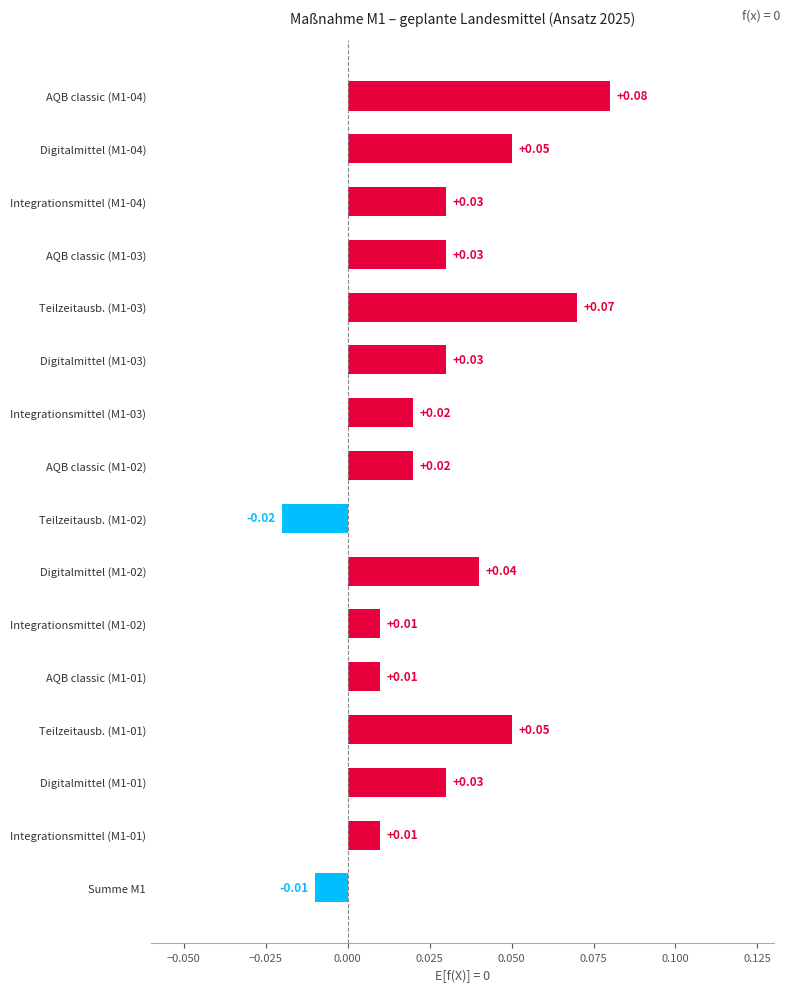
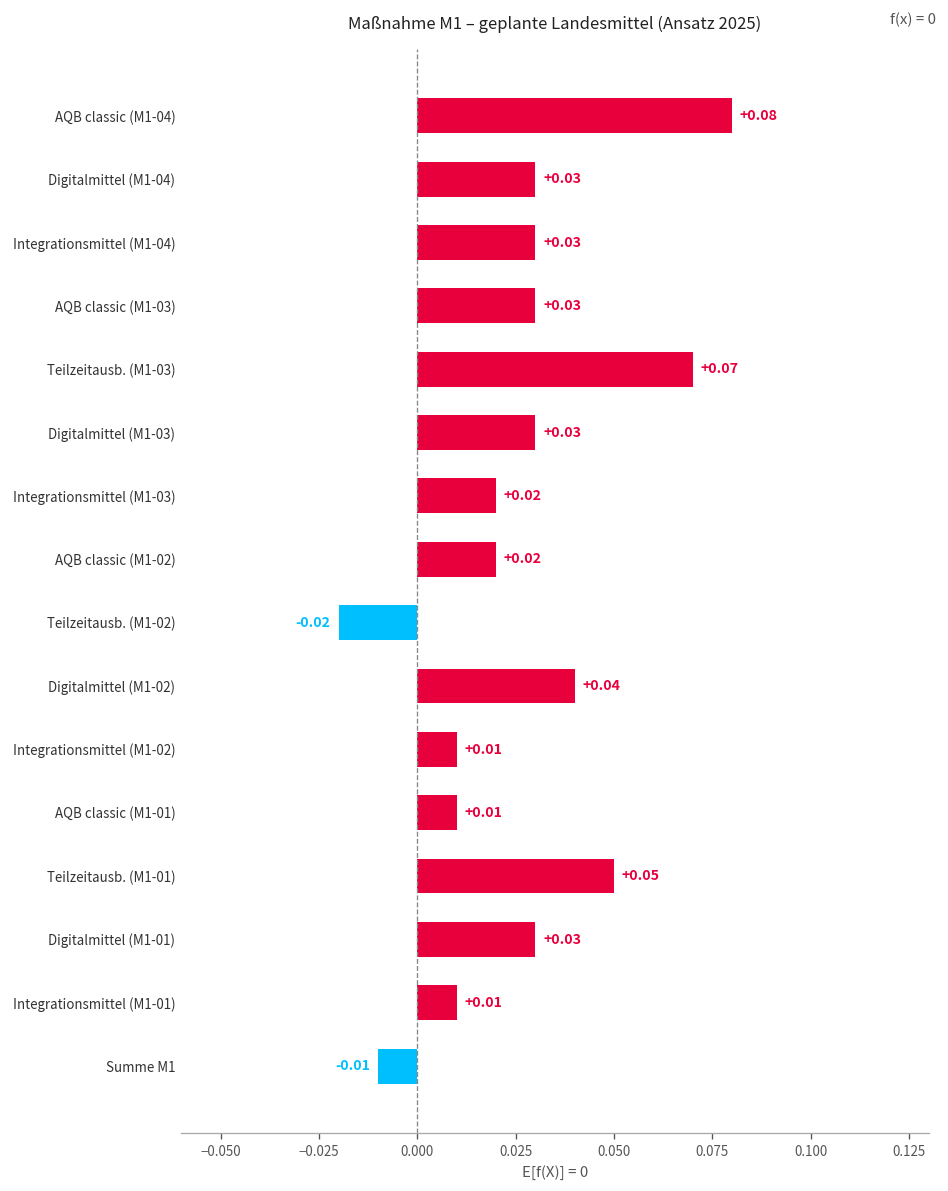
Digitalmittel (M1-04): +0.05 -> +0.03
